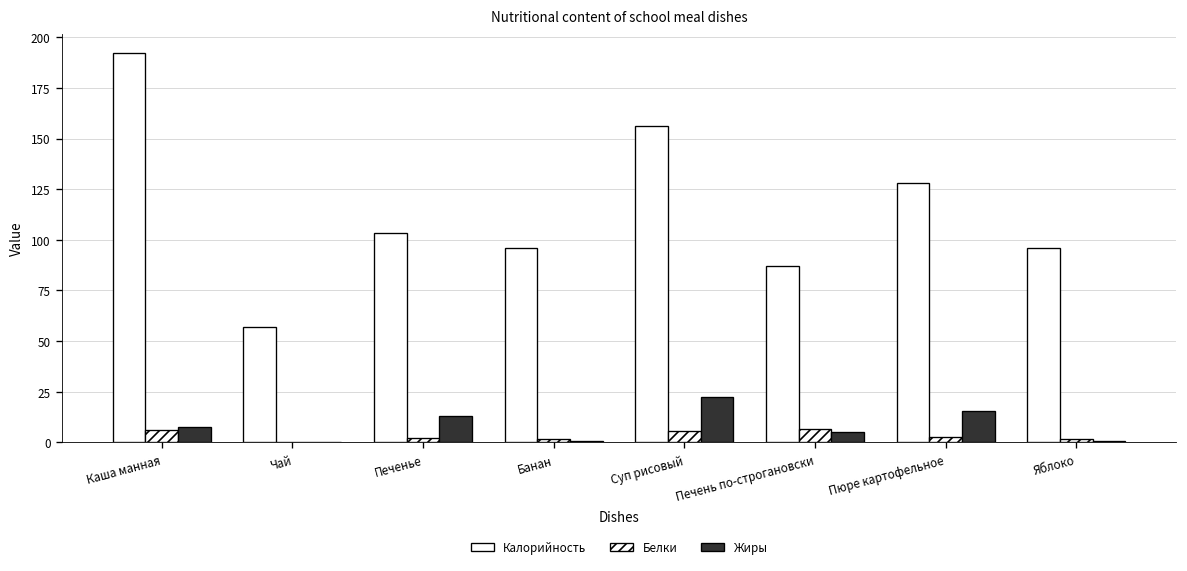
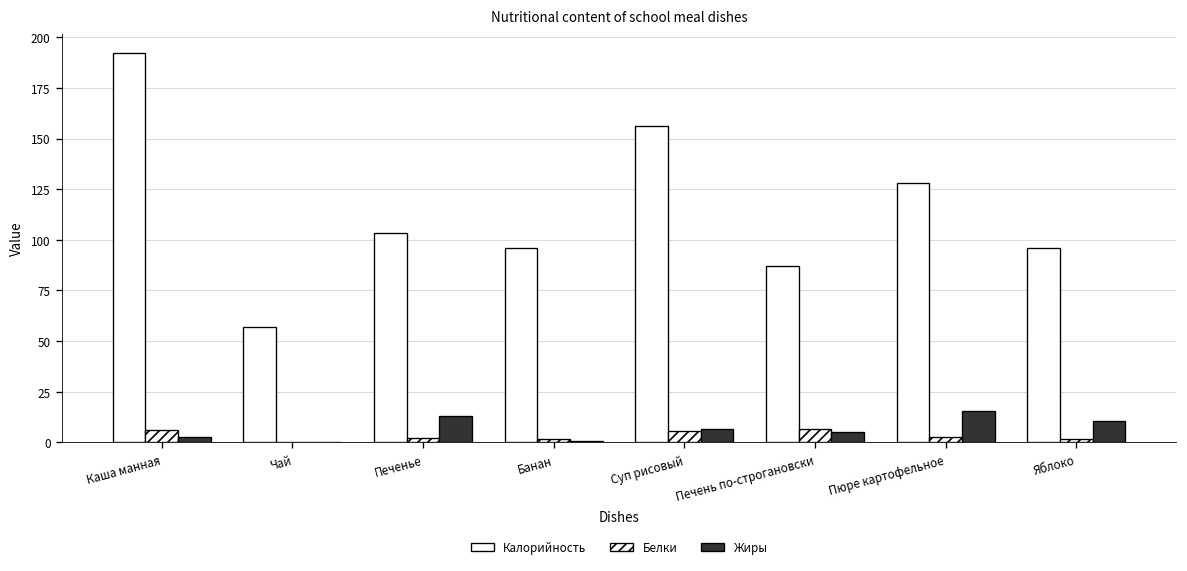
Жиры, Каша манная: 7 -> 3
Жиры, Суп рисовый: 22 -> 7
Жиры, Яблоко: 1 -> 11
